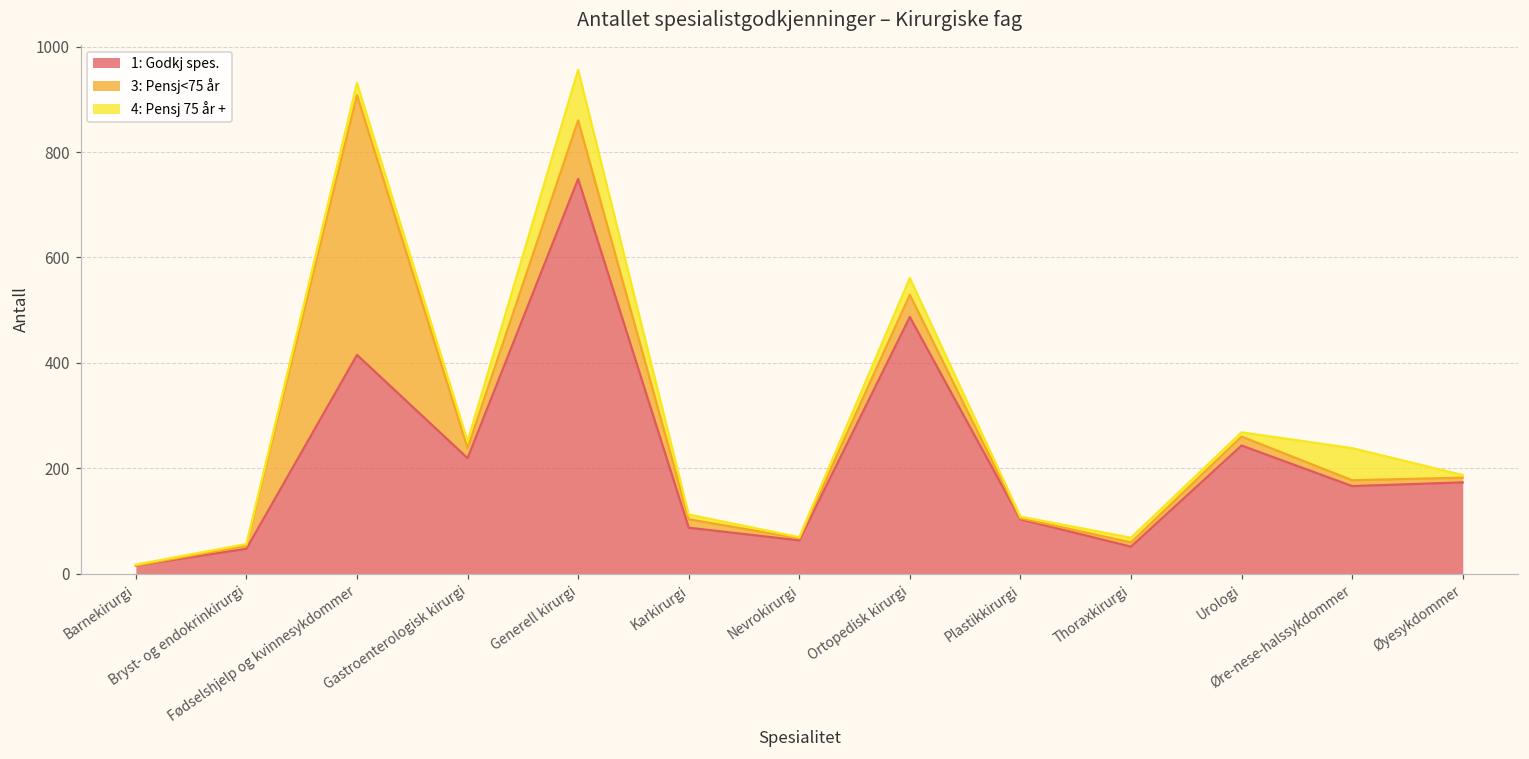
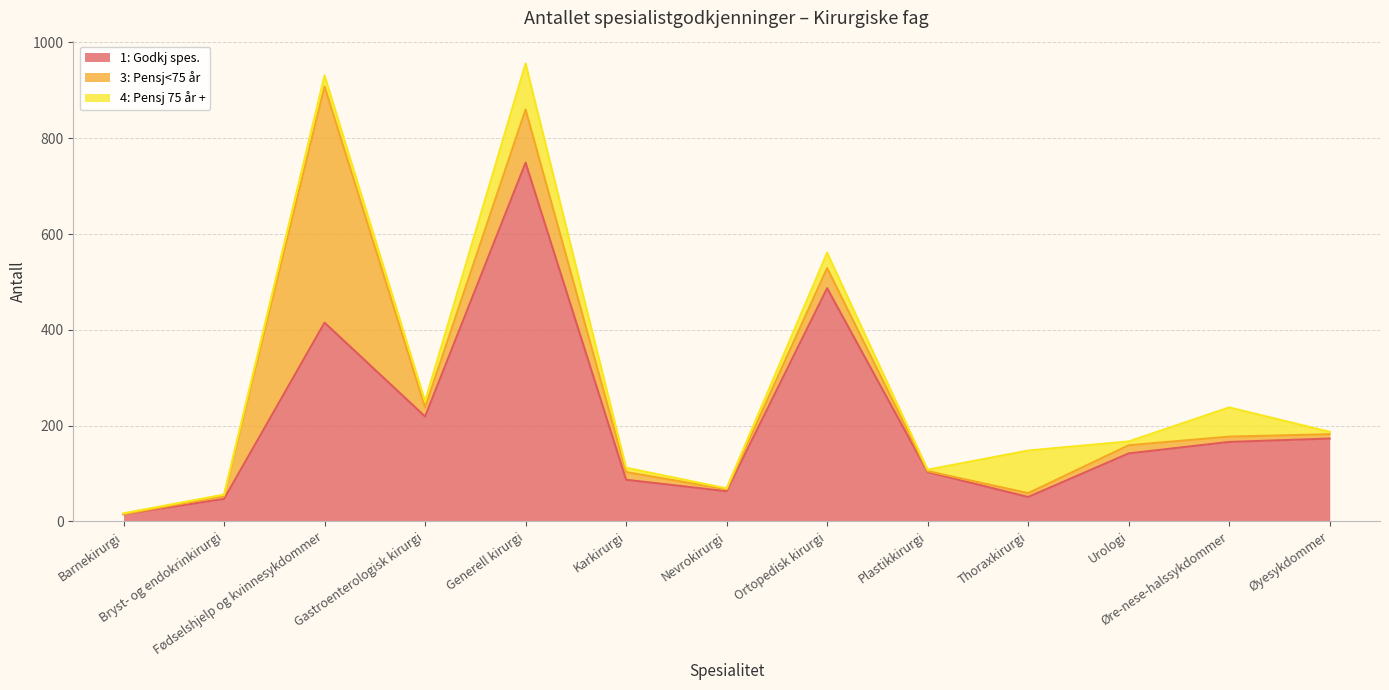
4: Pensj 75 år +, Thoraxkirurgi: 10 -> 90
1: Godkj spes., Urologi: 240 -> 140
